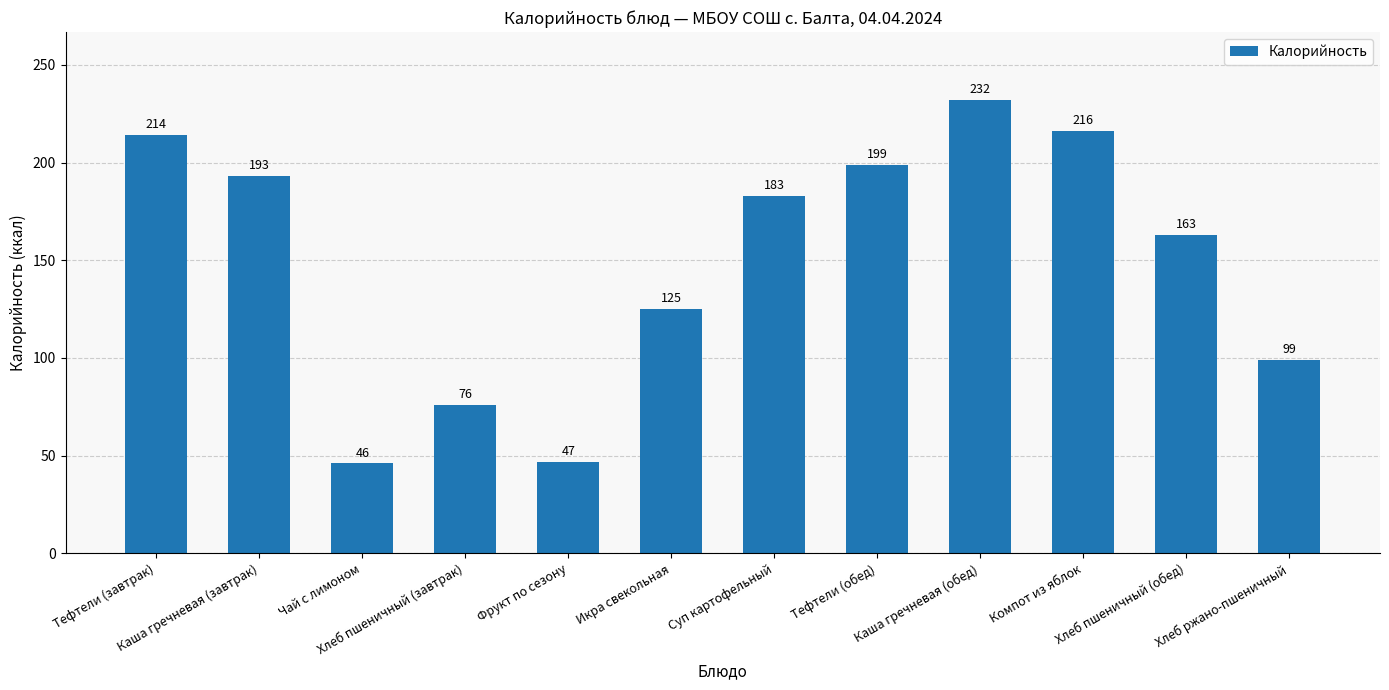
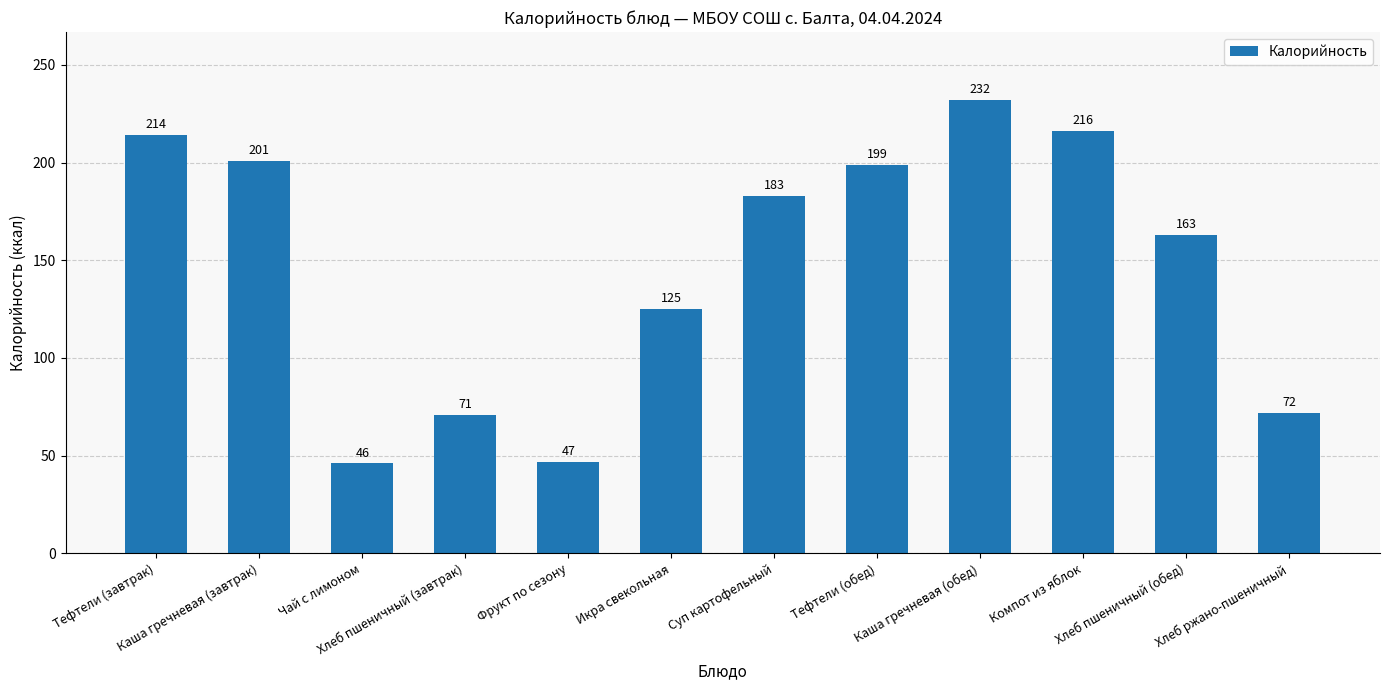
Каша гречневая (завтрак): 193 -> 201
Хлеб пшеничный (завтрак): 76 -> 71
Хлеб ржано-пшеничный: 99 -> 72
